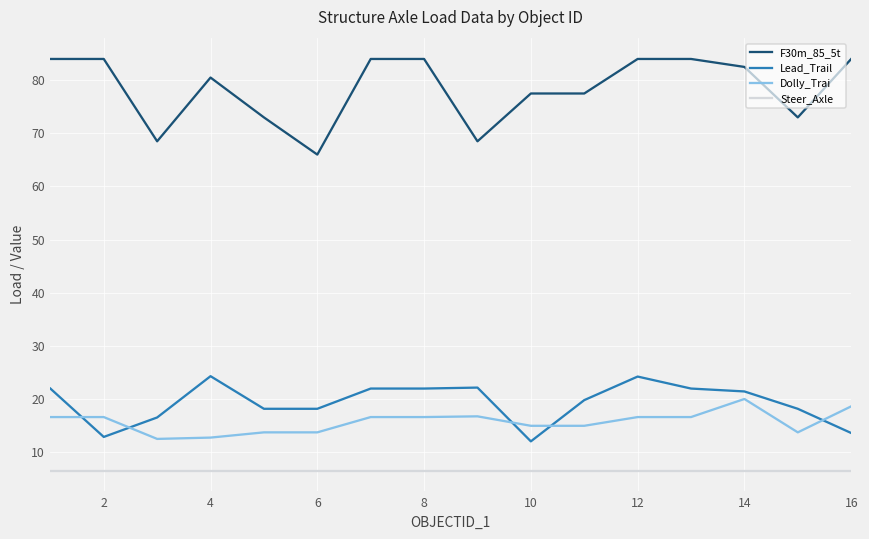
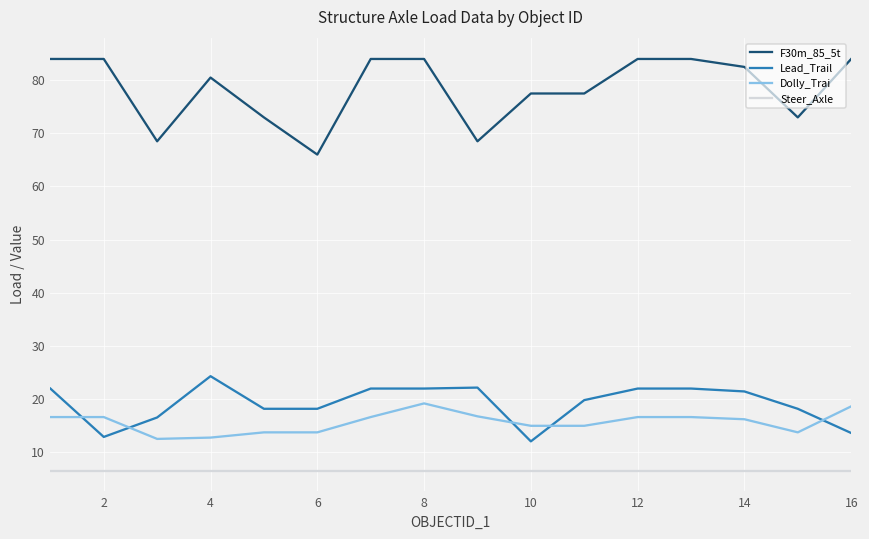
Dolly_Trai, 8: 17 -> 19
Lead_Trail, 12: 24 -> 22
Dolly_Trai, 14: 20 -> 16
